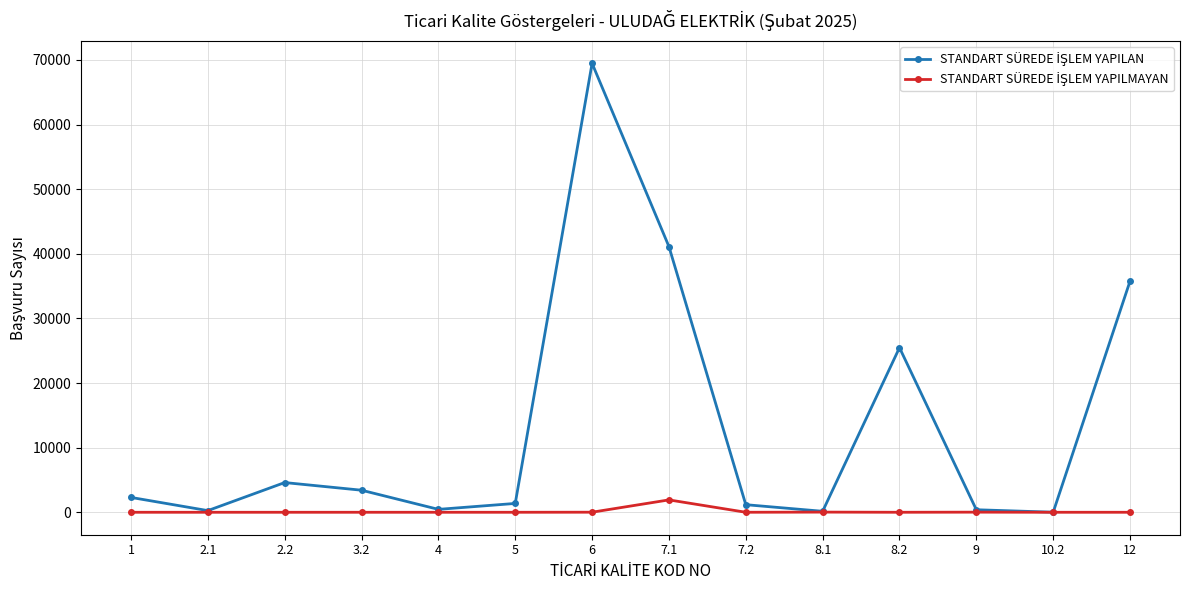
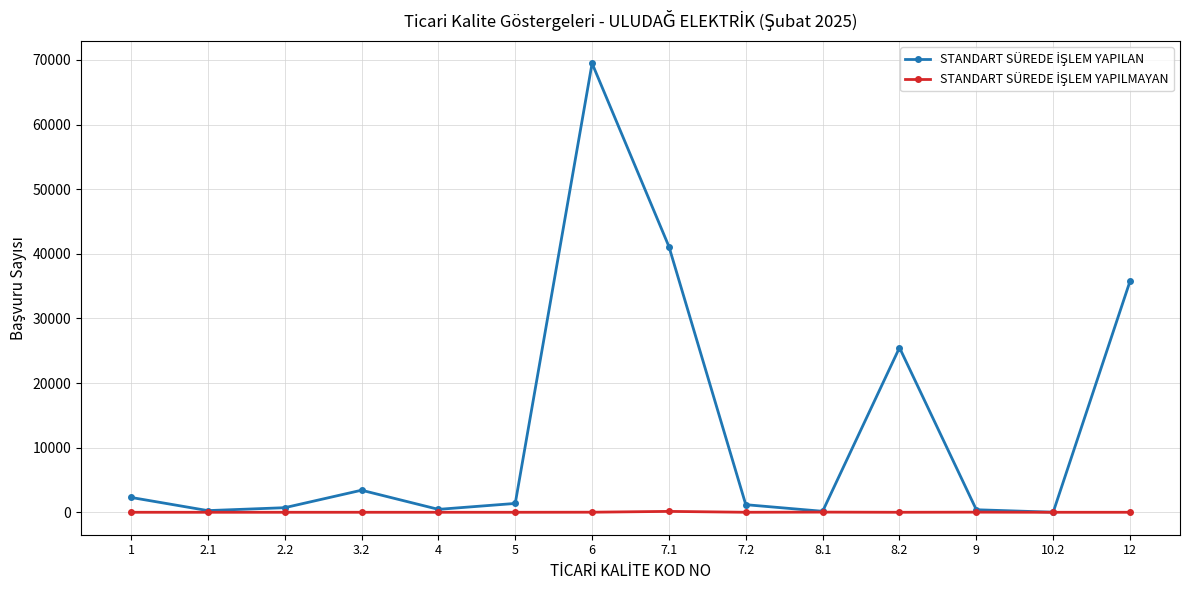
STANDART SÜREDE İŞLEM YAPILAN, 2.2: 5000 -> 1000
STANDART SÜREDE İŞLEM YAPILMAYAN, 7.1: 2000 -> 0
